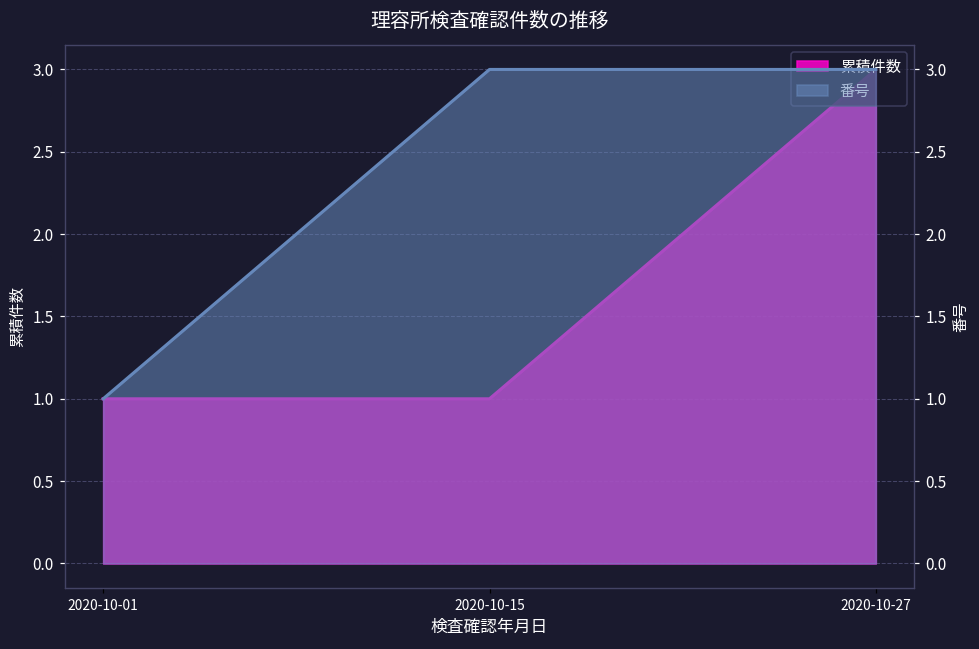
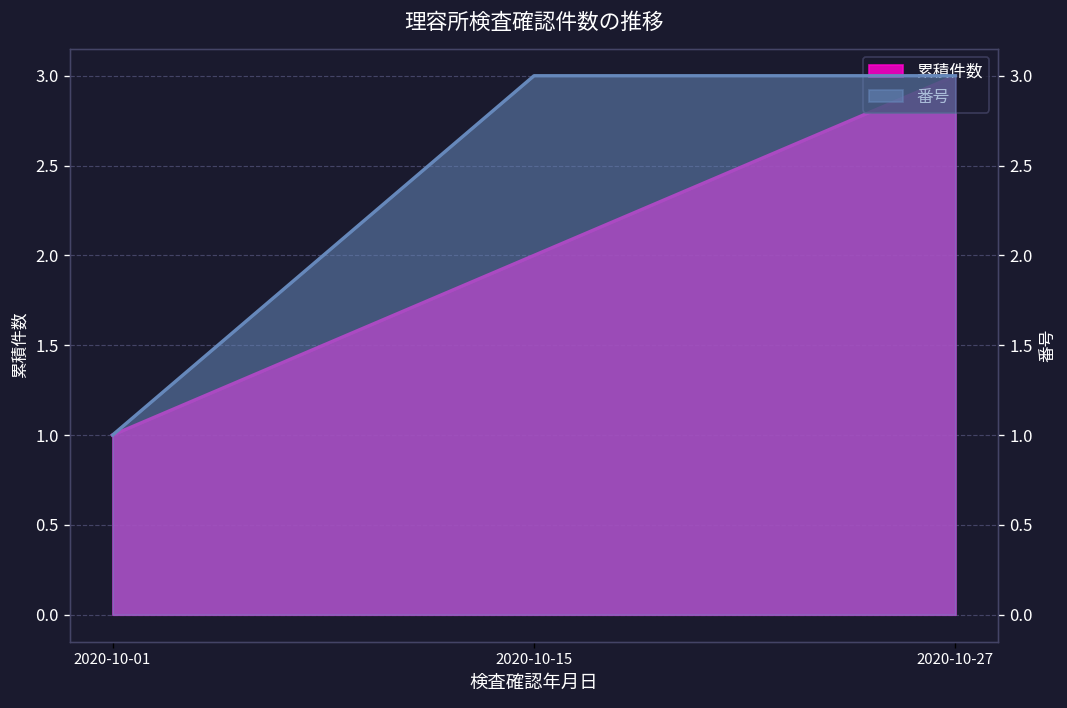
累積件数, 2020-10-15: 1 -> 2
